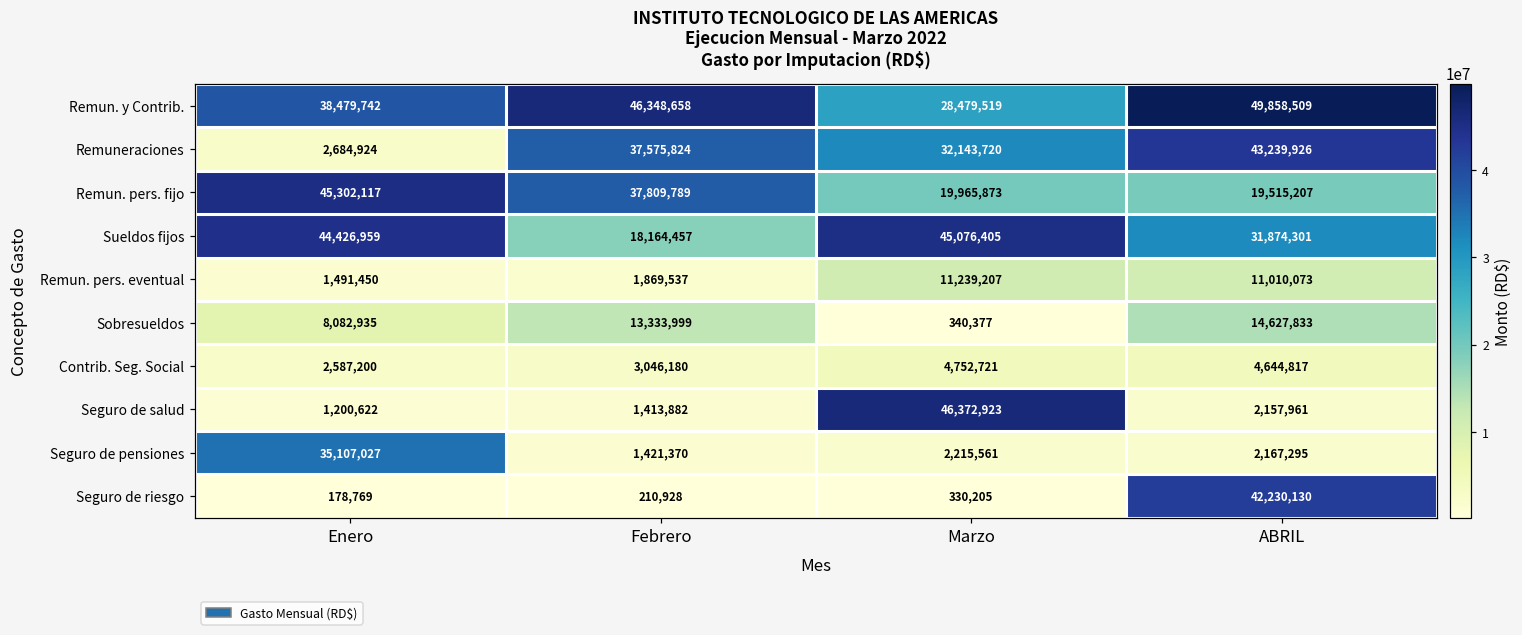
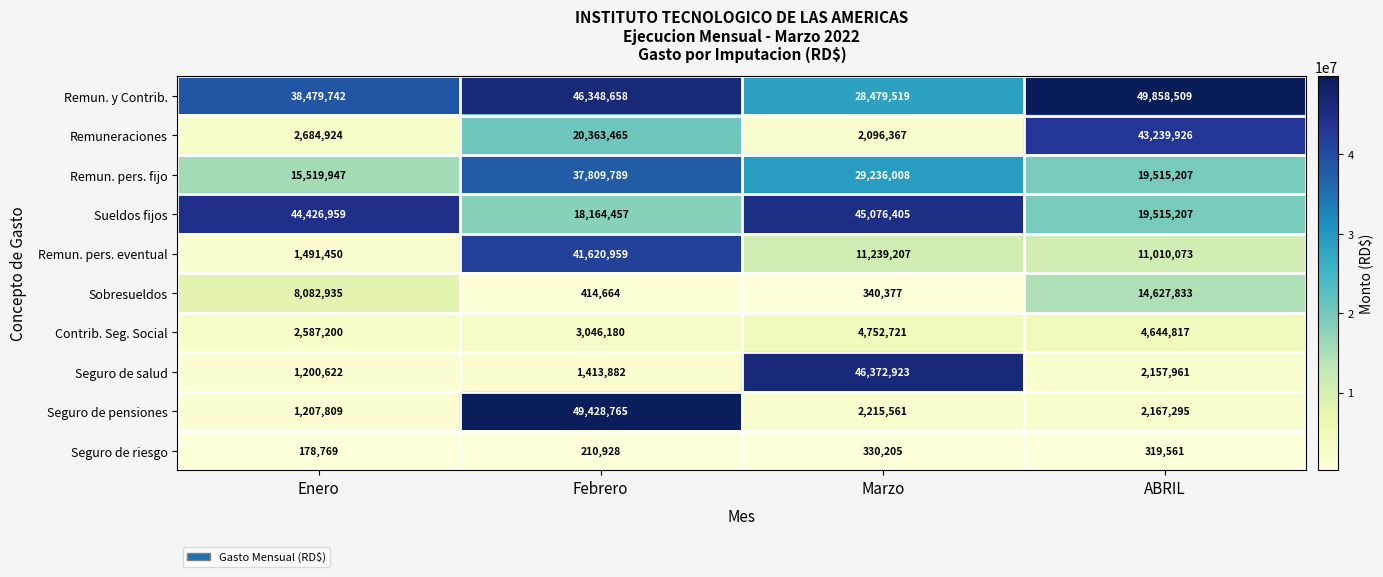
Remuneraciones, Febrero: 37,575,824 -> 20,363,465
Remuneraciones, Marzo: 32,143,720 -> 2,096,367
Remun. pers. fijo, Enero: 45,302,117 -> 15,519,947
Remun. pers. fijo, Marzo: 19,965,873 -> 29,236,008
Sueldos fijos, ABRIL: 31,874,301 -> 19,515,207
Remun. pers. eventual, Febrero: 1,869,537 -> 41,620,959
Sobresueldos, Febrero: 13,333,999 -> 414,664
Seguro de pensiones, Enero: 35,107,027 -> 1,207,809
Seguro de pensiones, Febrero: 1,421,370 -> 49,428,765
Seguro de riesgo, ABRIL: 42,230,130 -> 319,561
